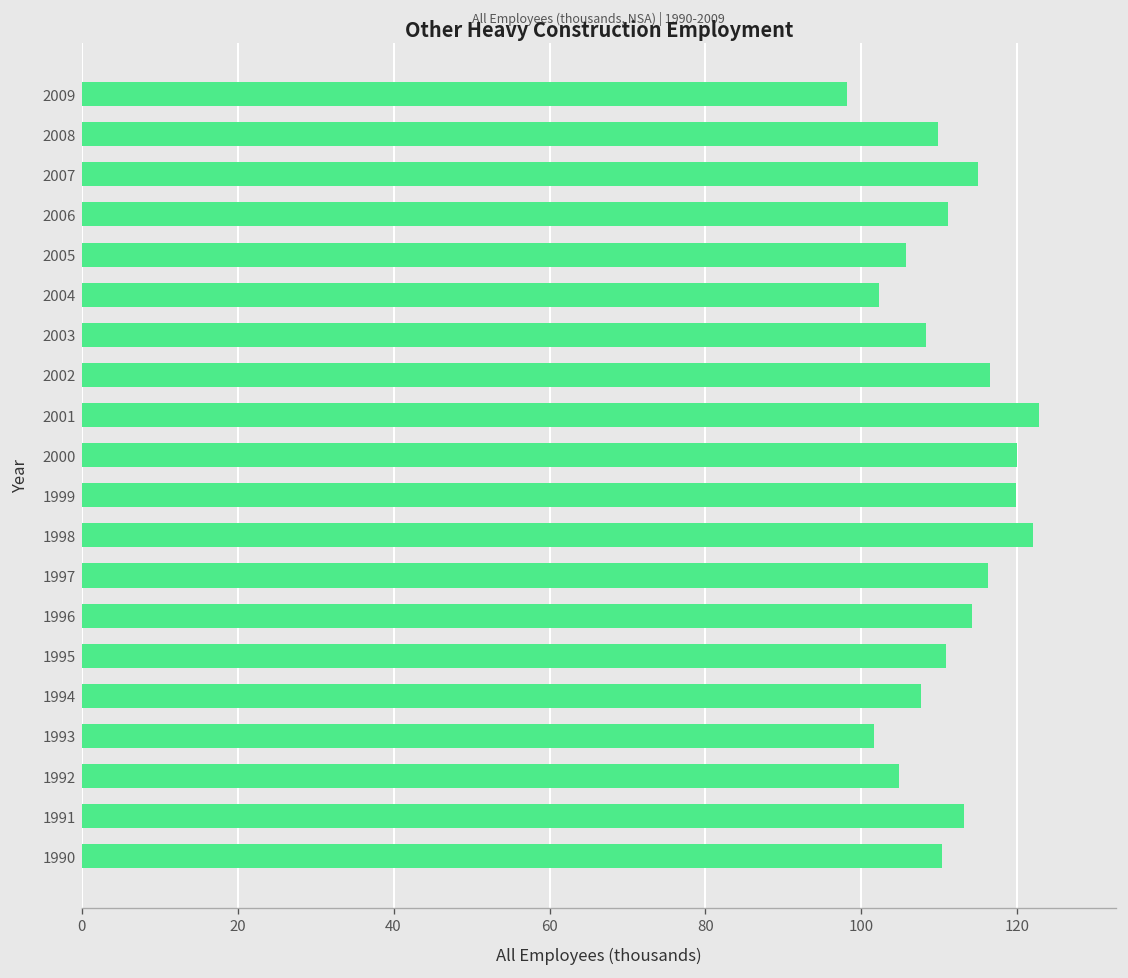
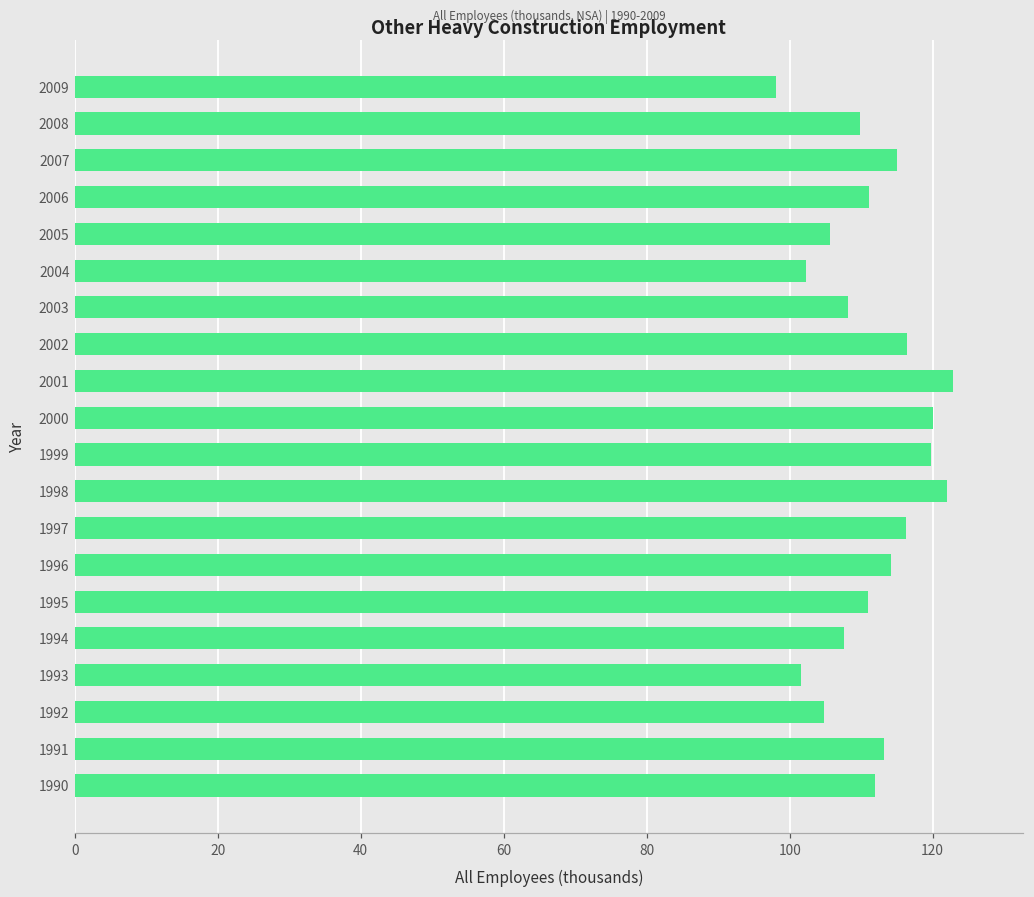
1990: 110 -> 112
